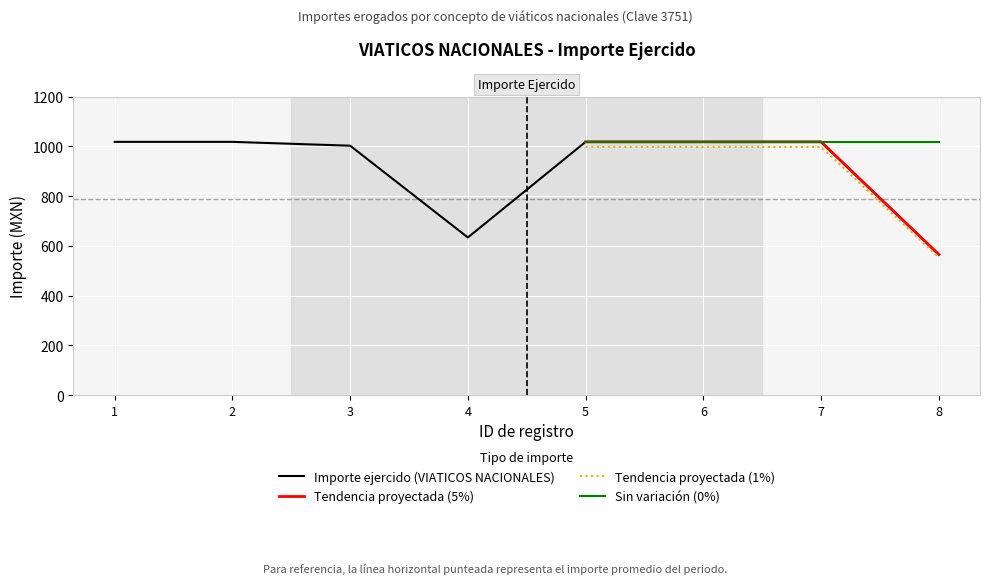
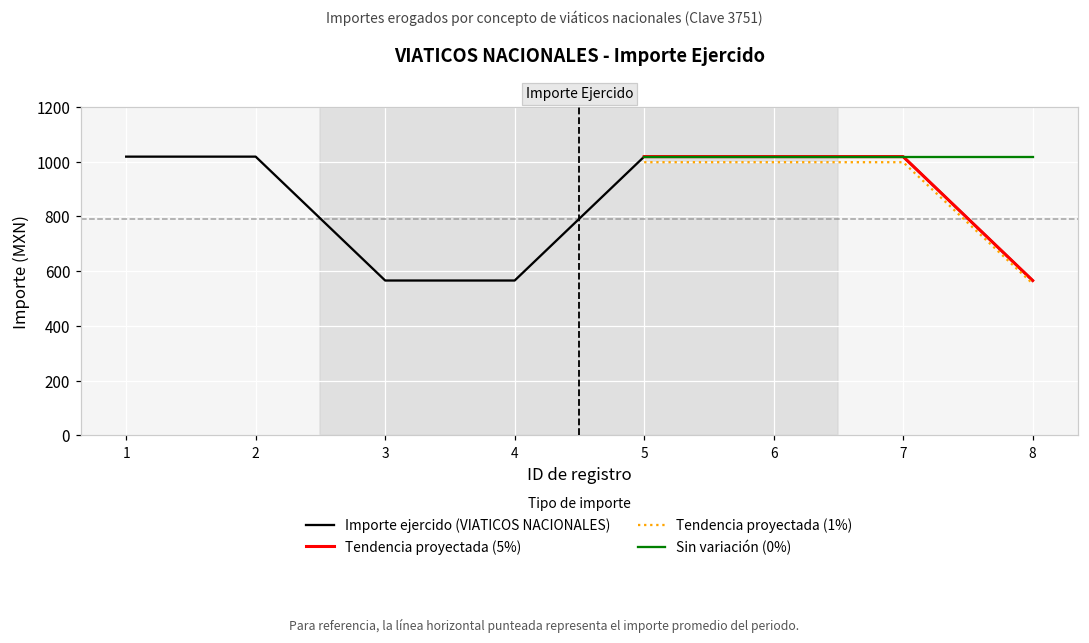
Importe ejercido (VIATICOS NACIONALES), 3: 1000 -> 570
Importe ejercido (VIATICOS NACIONALES), 4: 630 -> 570
